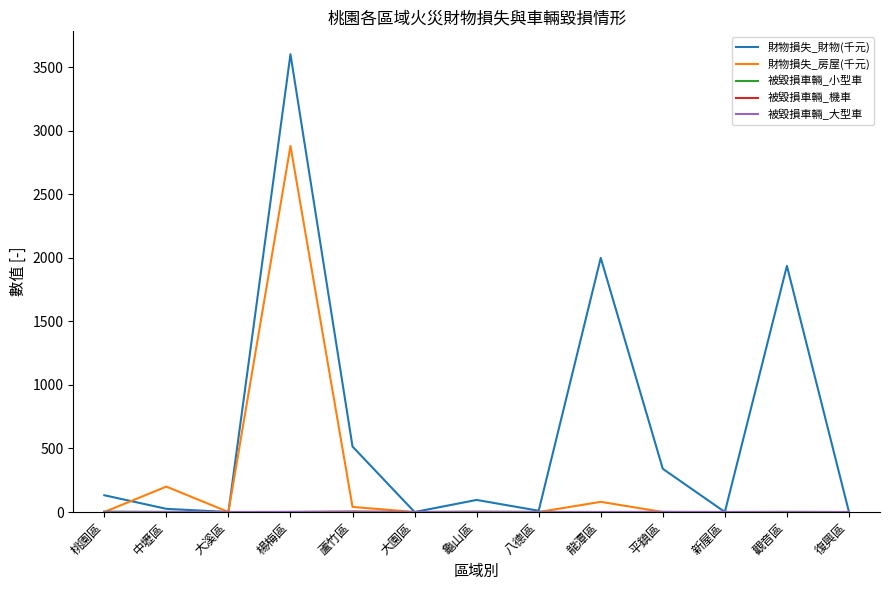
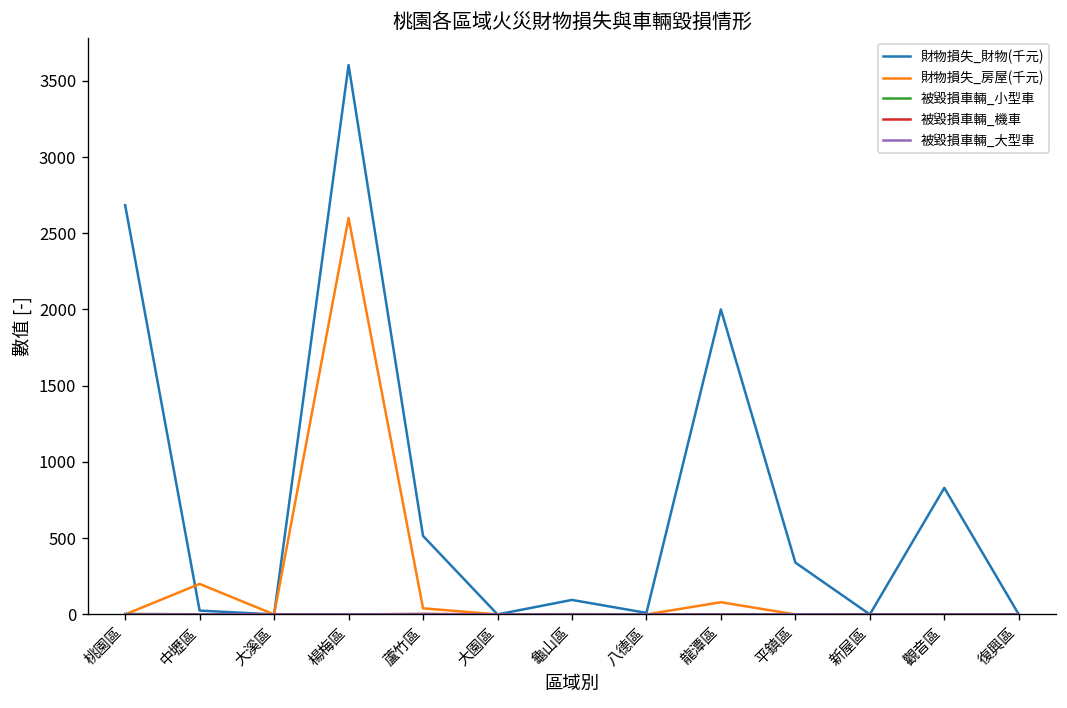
財物損失_財物(千元), 桃園區: 130 -> 2680
財物損失_房屋(千元), 楊梅區: 2880 -> 2600
財物損失_財物(千元), 觀音區: 1940 -> 830
